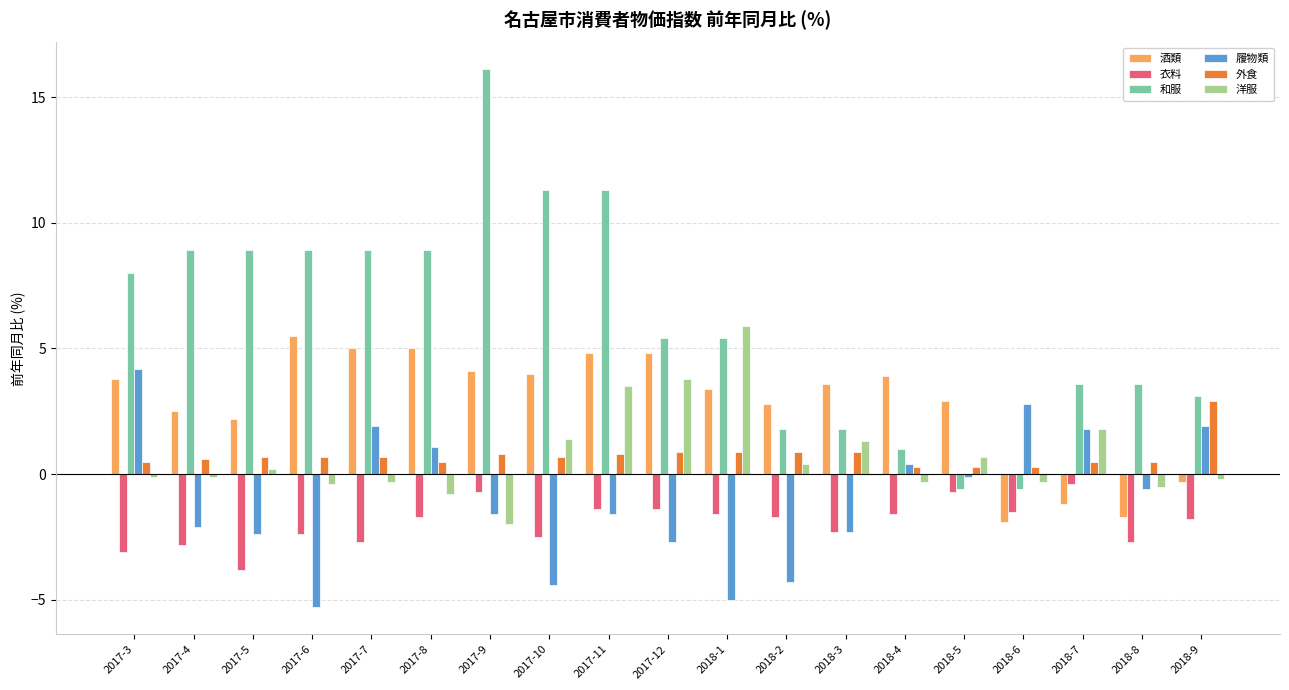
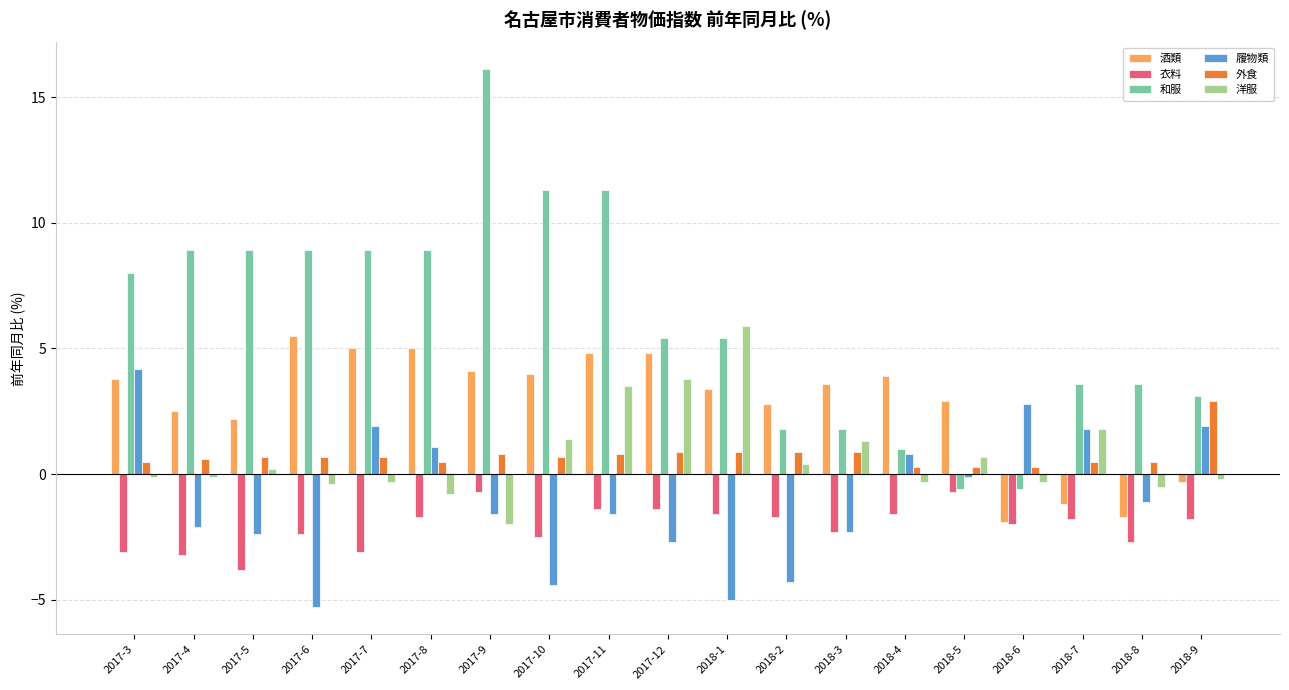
衣料, 2017-4: -2.8 -> -3.2
衣料, 2017-7: -2.7 -> -3.1
履物類, 2018-4: 0.4 -> 0.8
衣料, 2018-6: -1.5 -> -2.0
衣料, 2018-7: -0.4 -> -1.8
履物類, 2018-8: -0.6 -> -1.1
